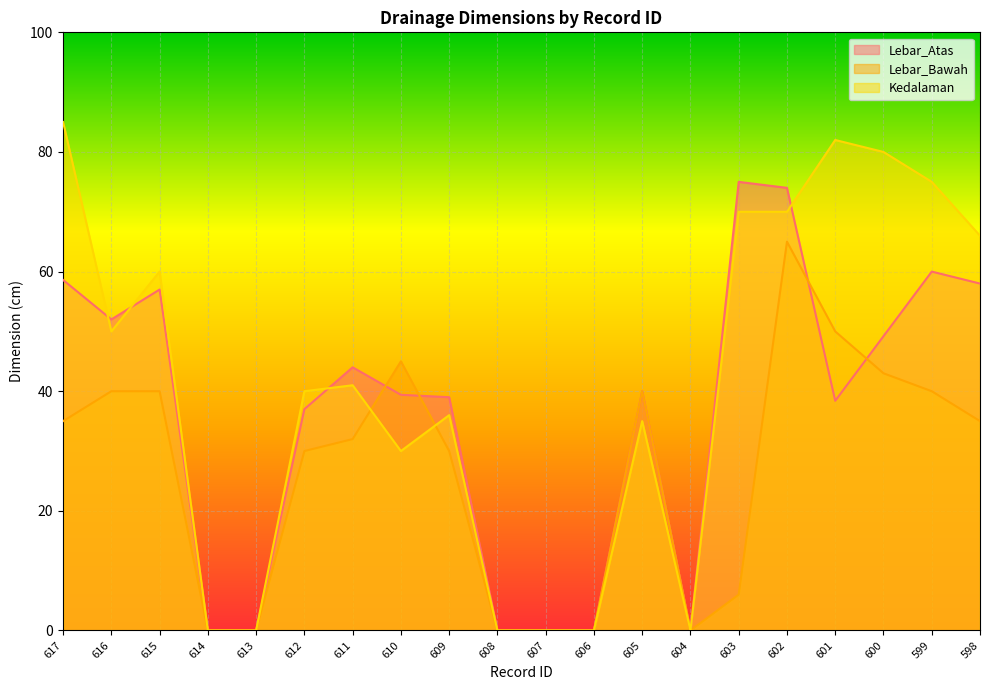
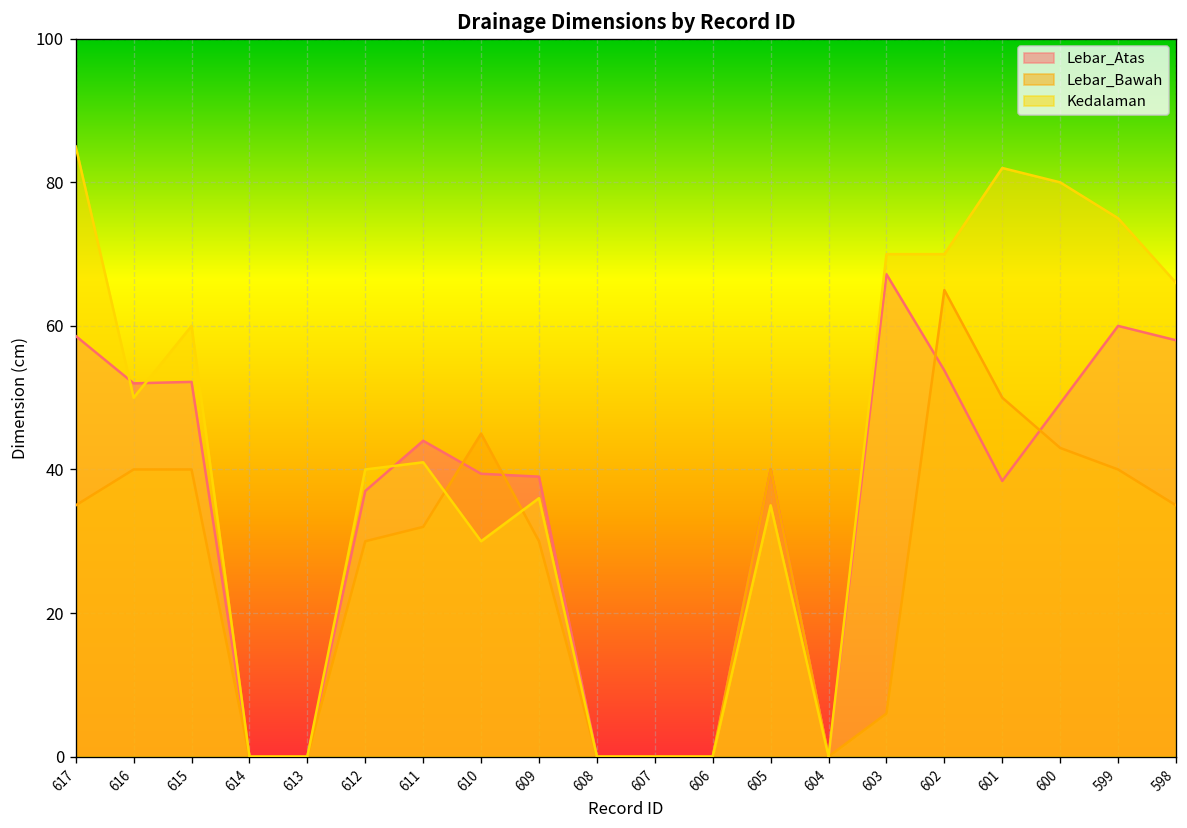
Lebar_Atas, 615: 57 -> 52
Lebar_Atas, 603: 75 -> 67
Lebar_Atas, 602: 74 -> 54
